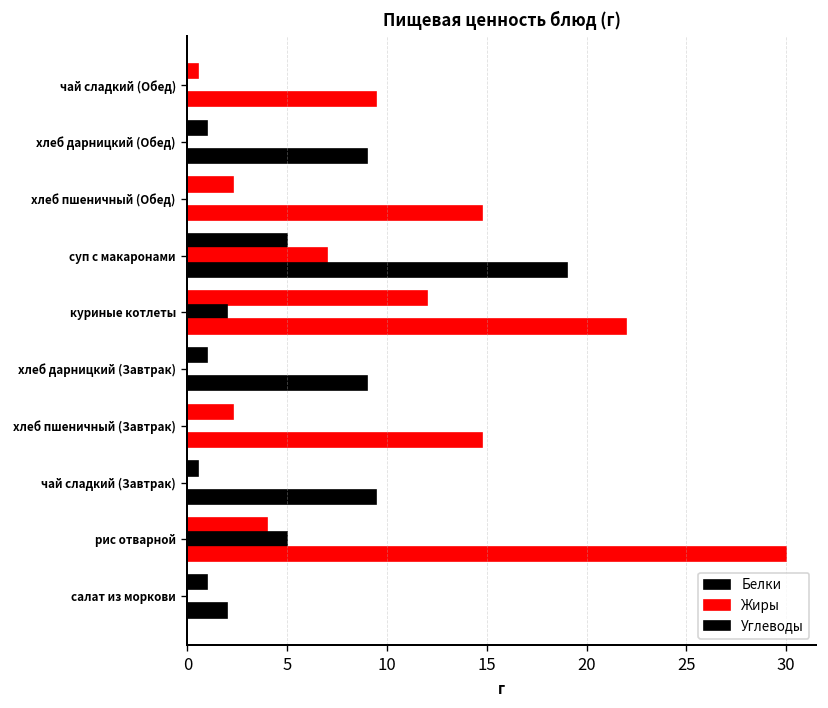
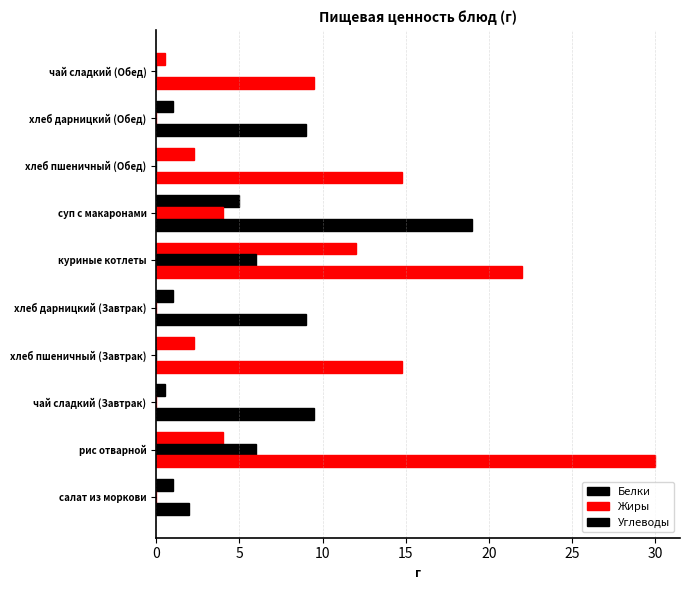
Жиры, суп с макаронами: 7 -> 4
Жиры, куриные котлеты: 2 -> 6
Жиры, рис отварной: 5 -> 6
